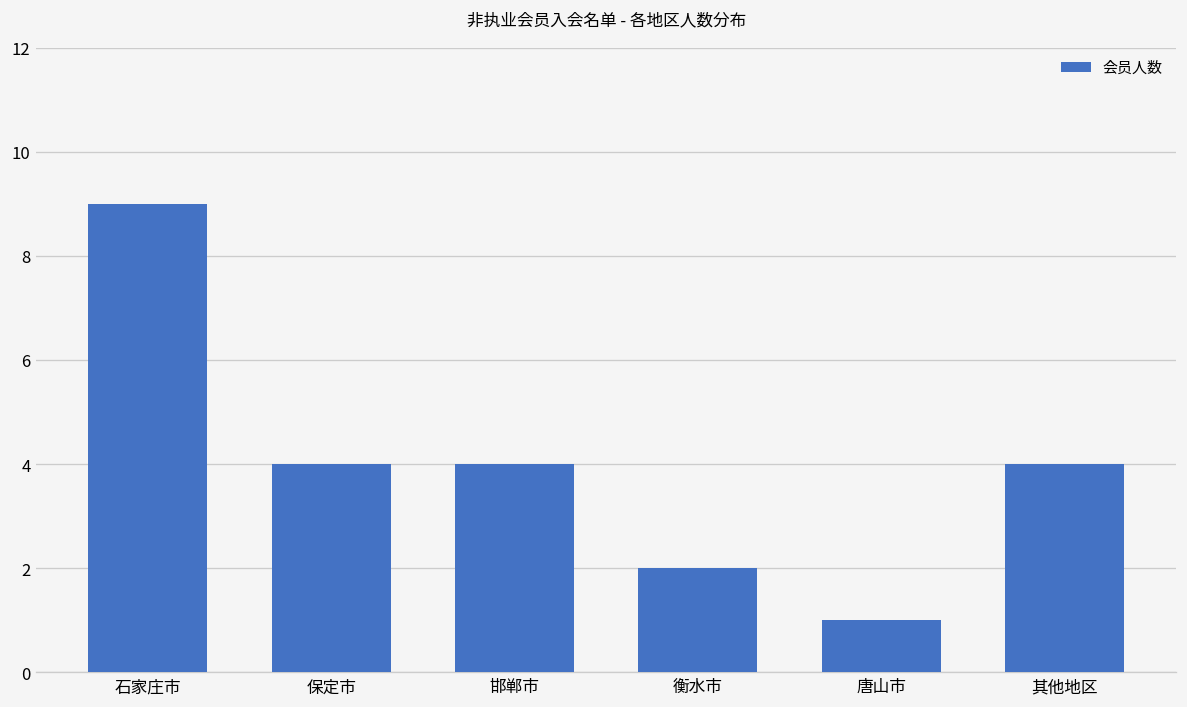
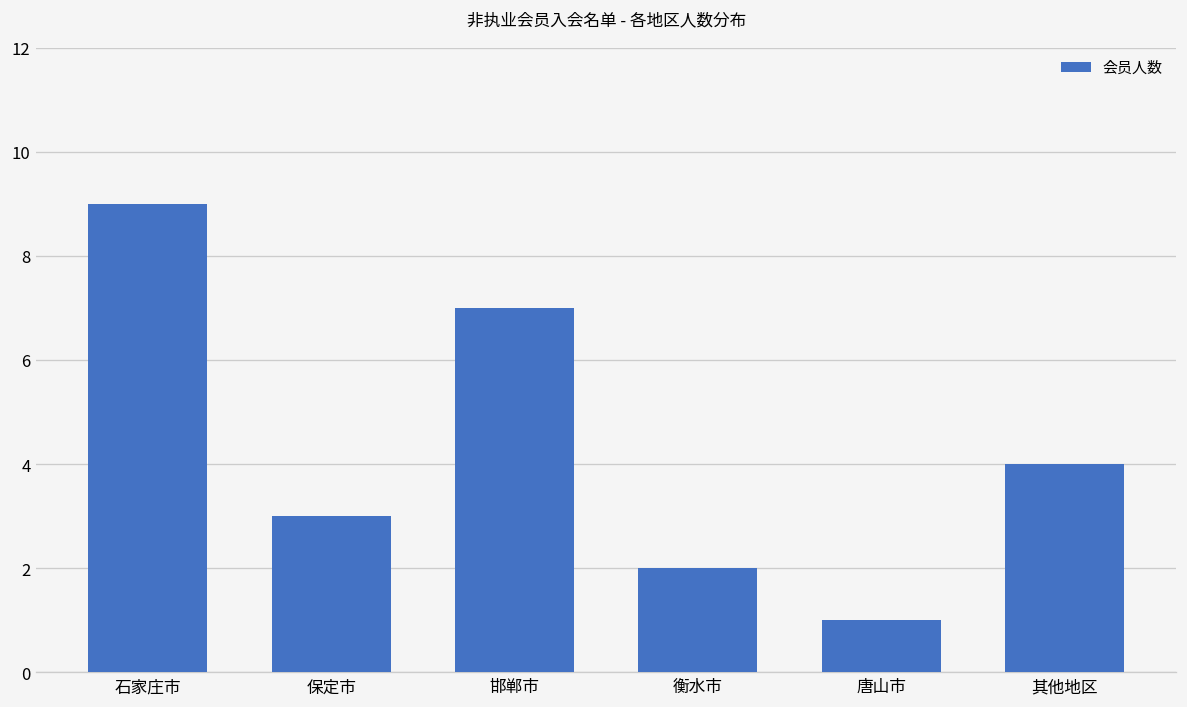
保定市: 4 -> 3
邯郸市: 4 -> 7
